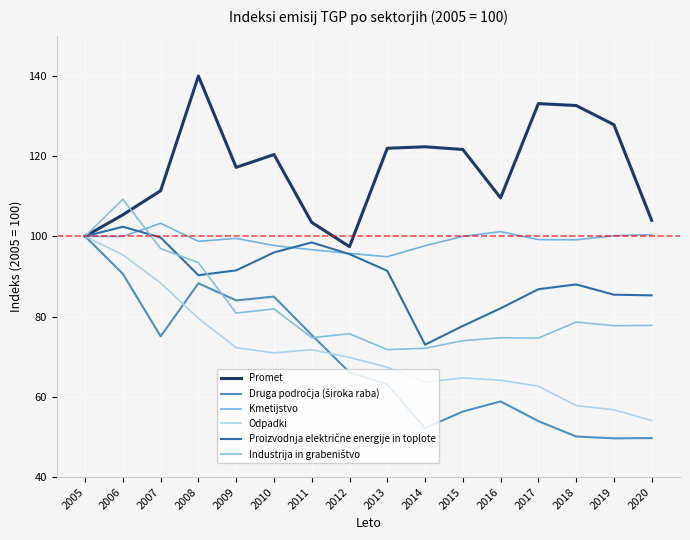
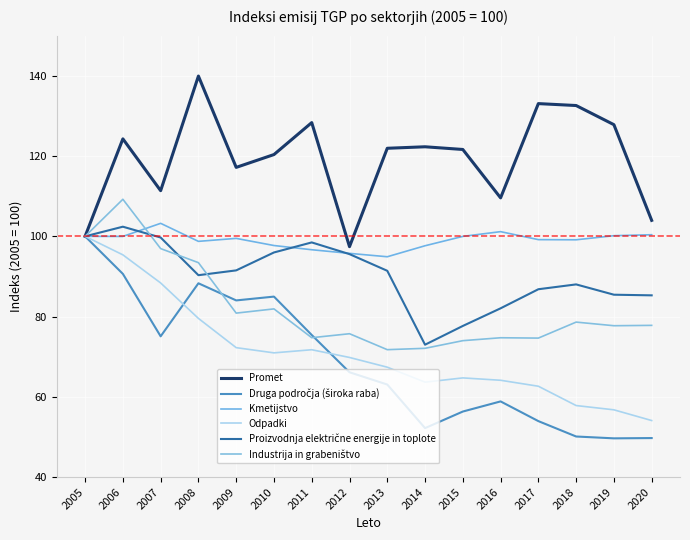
Promet, 2006: 105 -> 124
Promet, 2011: 103 -> 128
